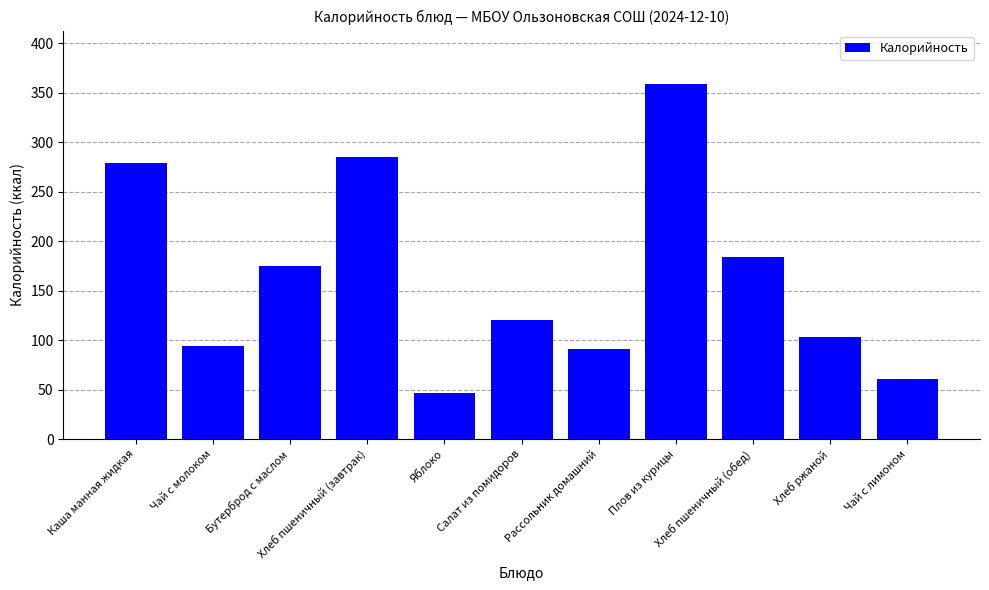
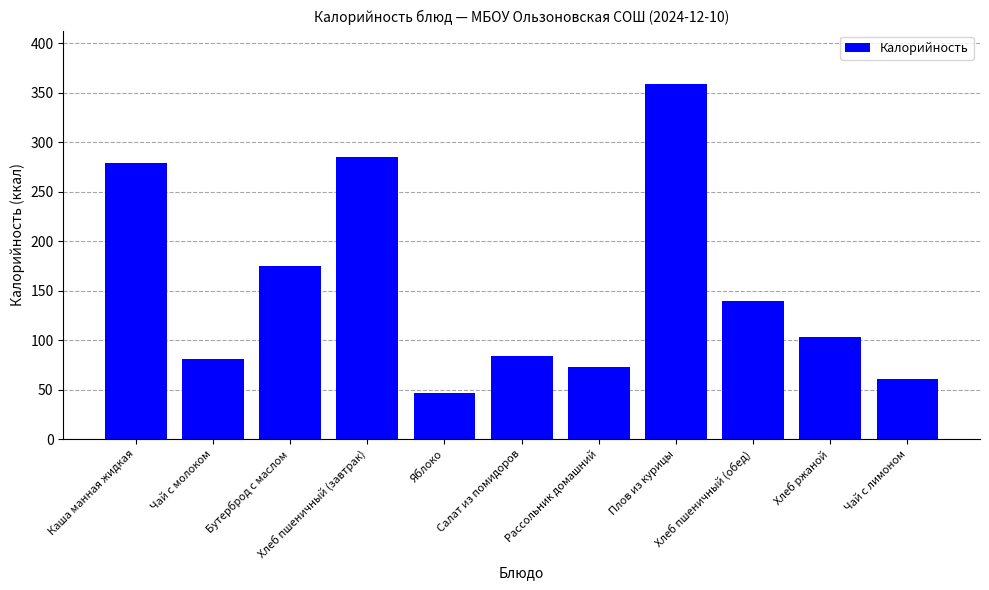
Чай с молоком: 90 -> 80
Салат из помидоров: 120 -> 80
Рассольник домашний: 90 -> 70
Хлеб пшеничный (обед): 180 -> 140
